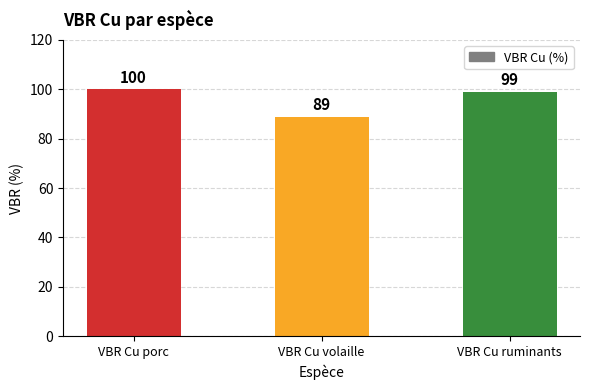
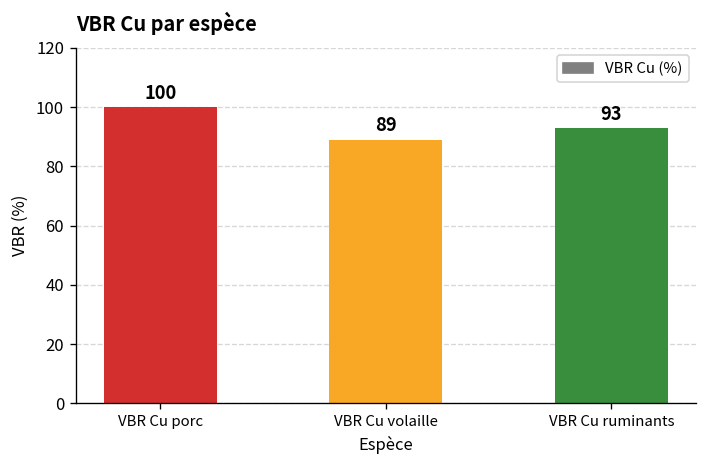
VBR Cu ruminants: 99 -> 93
